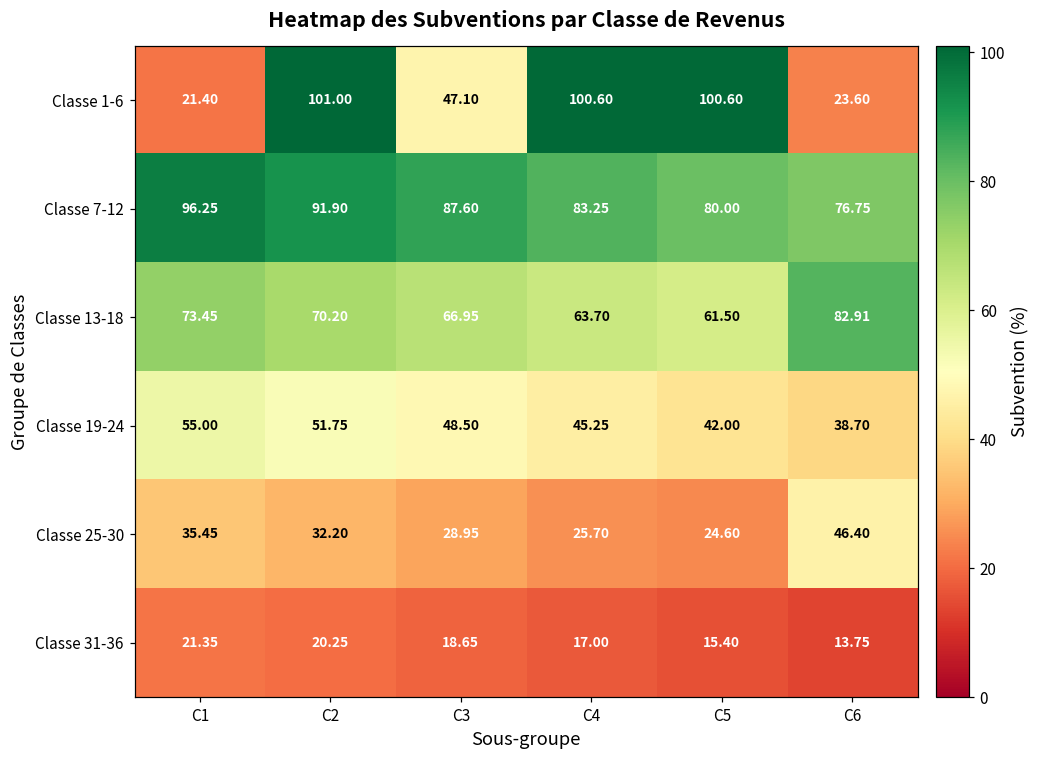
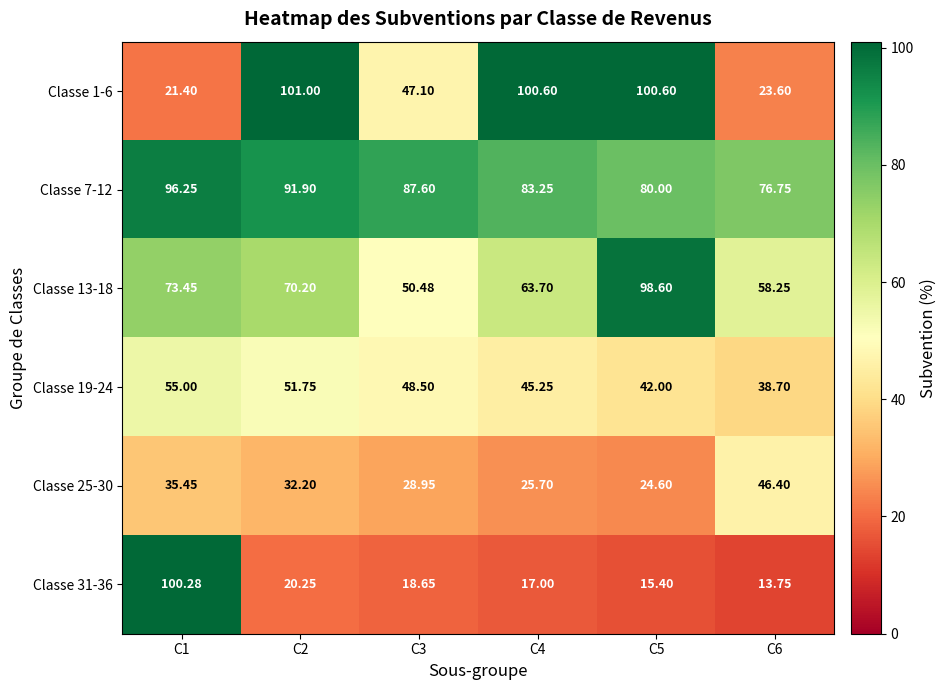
Classe 13-18, C3: 66.95 -> 50.48
Classe 13-18, C5: 61.50 -> 98.60
Classe 13-18, C6: 82.91 -> 58.25
Classe 31-36, C1: 21.35 -> 100.28
